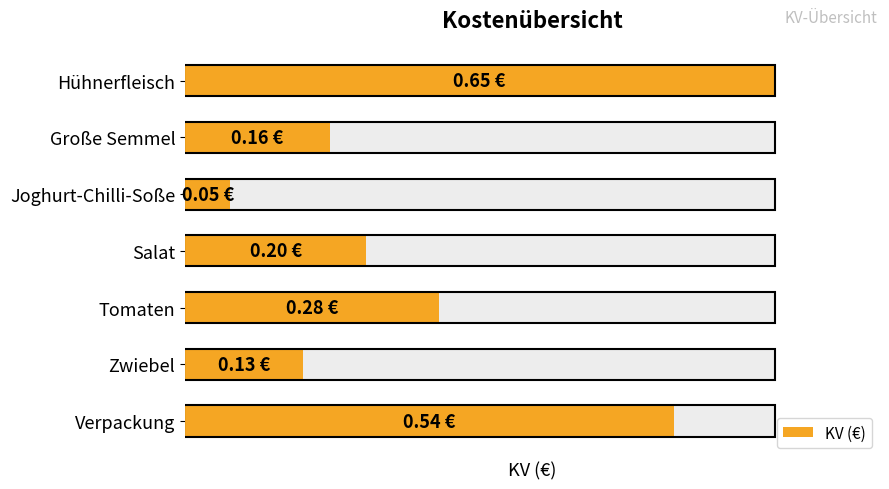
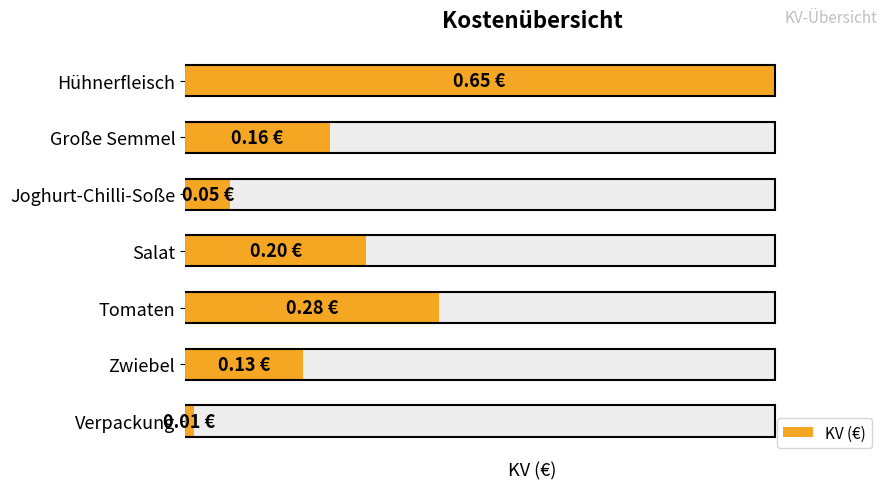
KV (€), Verpackung: 0.54 -> 0.01
